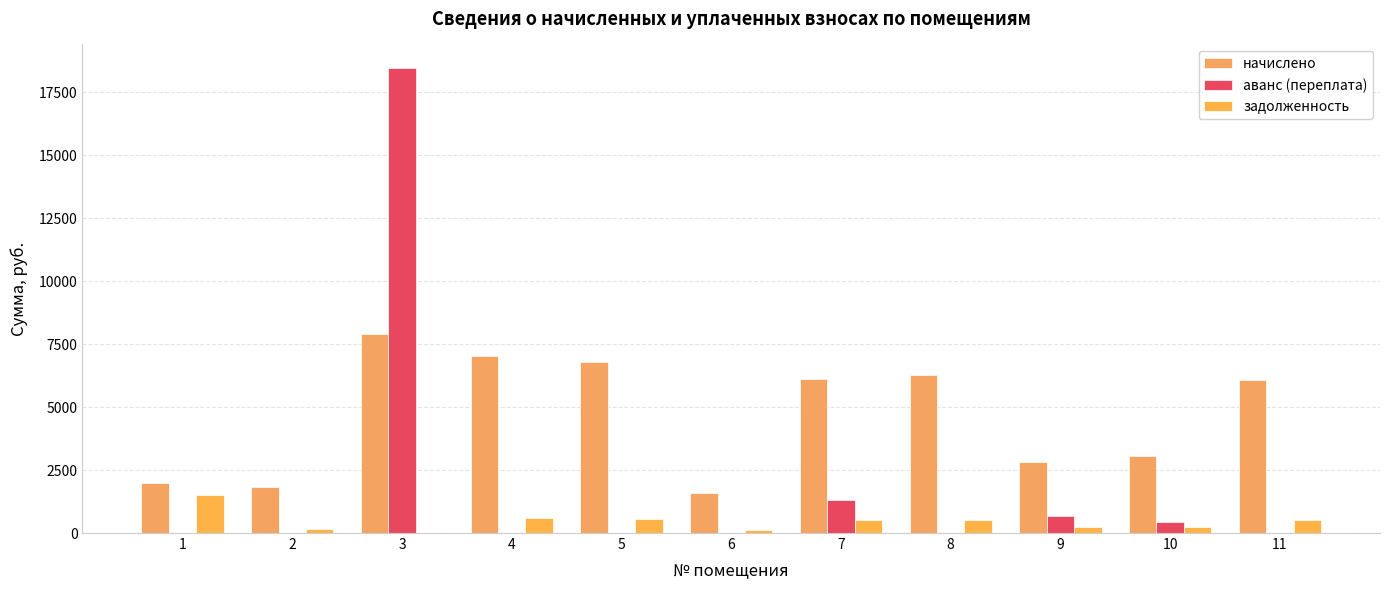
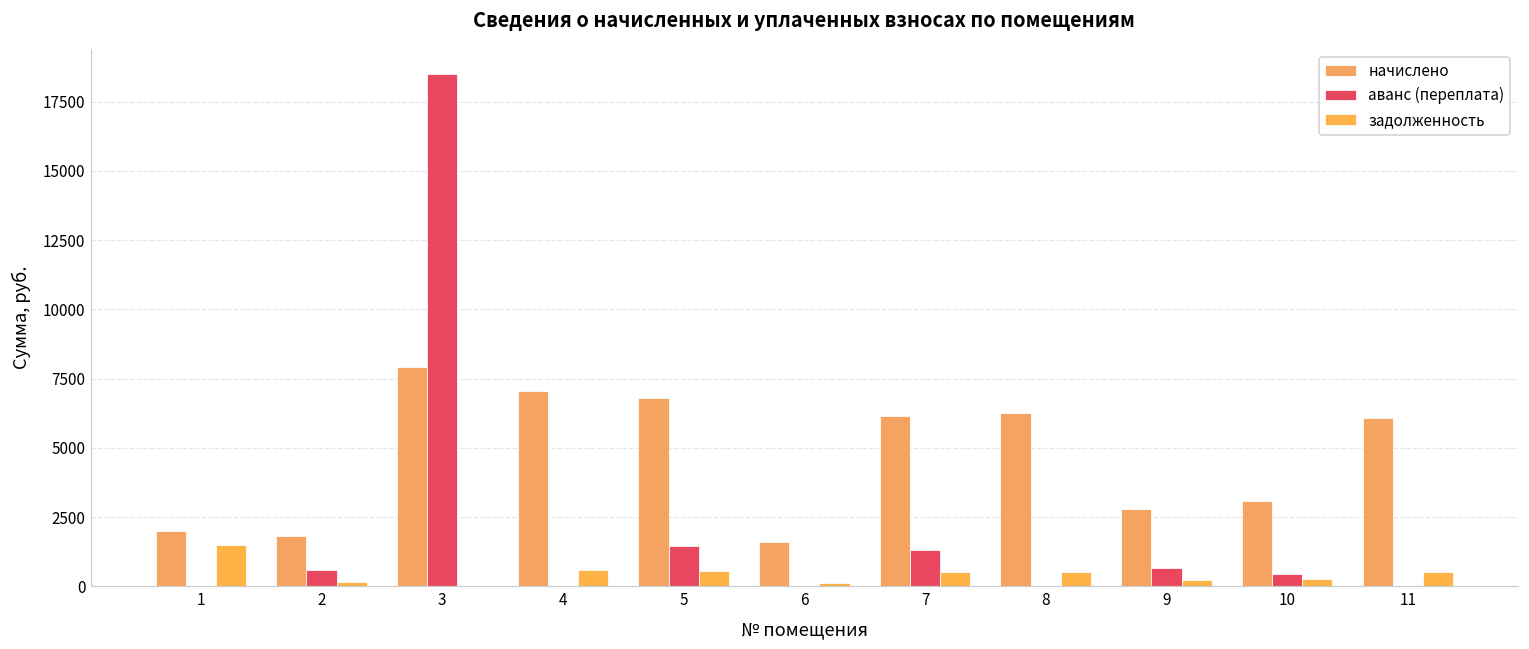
аванс (переплата), 2: 0 -> 600
аванс (переплата), 5: 0 -> 1500
